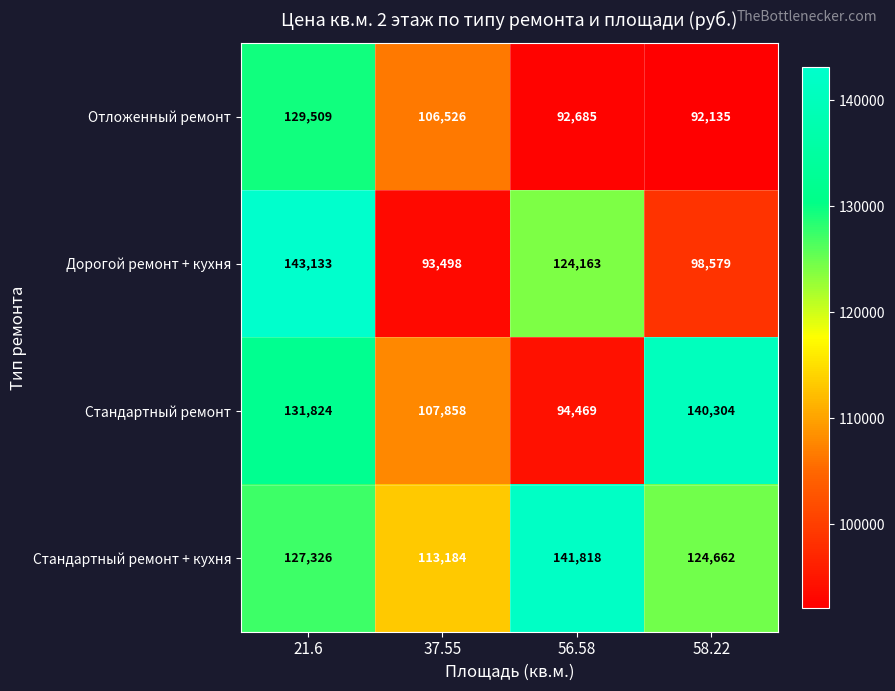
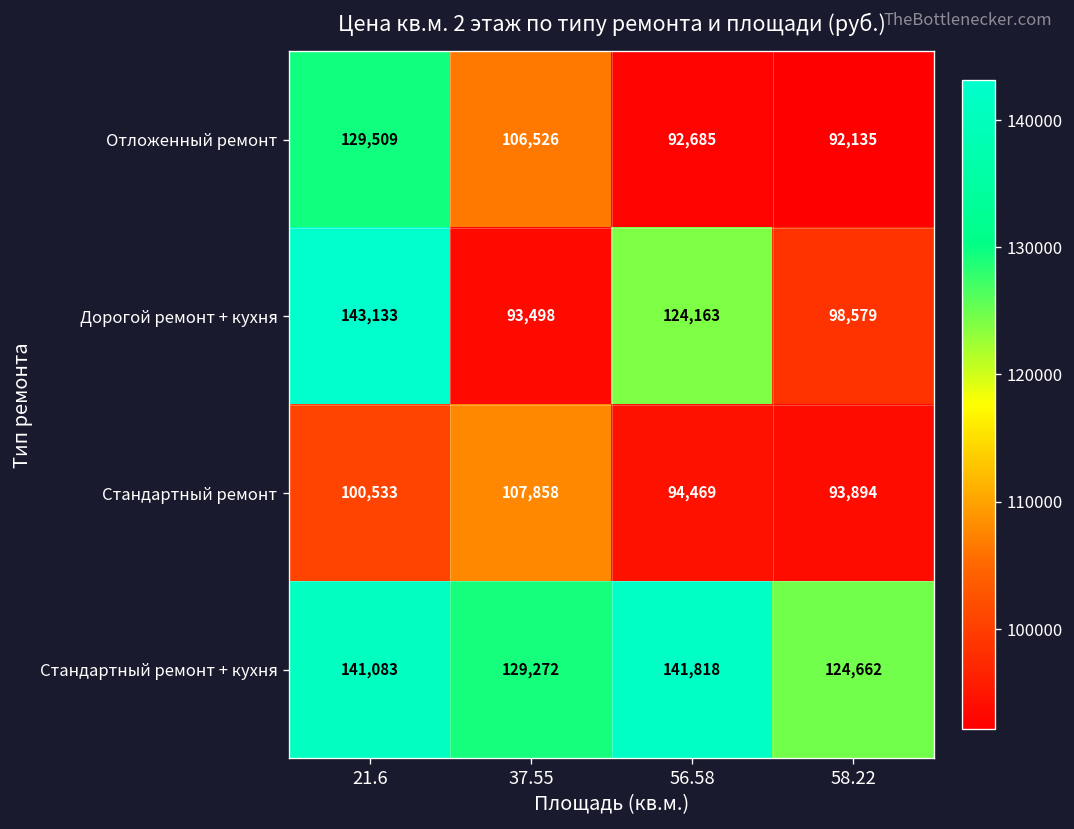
Стандартный ремонт, 21.6: 131,824 -> 100,533
Стандартный ремонт, 58.22: 140,304 -> 93,894
Стандартный ремонт + кухня, 21.6: 127,326 -> 141,083
Стандартный ремонт + кухня, 37.55: 113,184 -> 129,272
